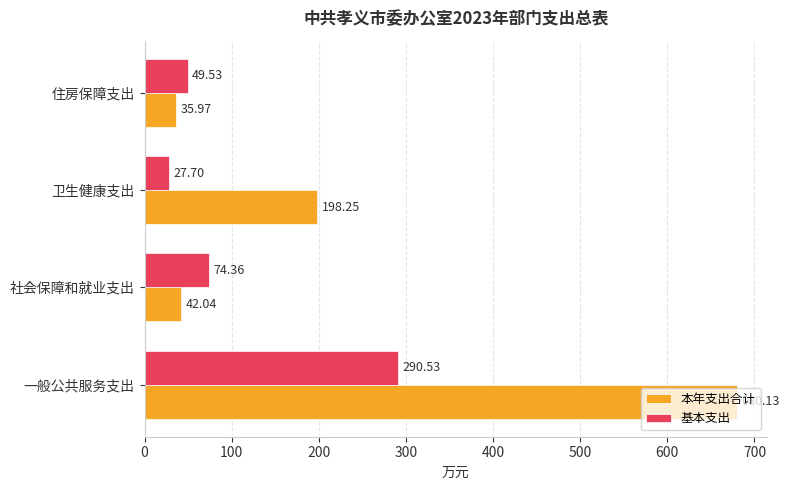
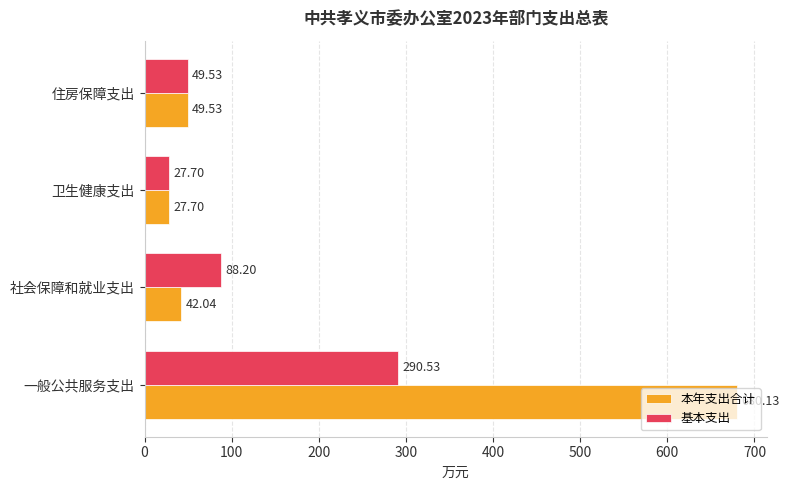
本年支出合计, 住房保障支出: 35.97 -> 49.53
本年支出合计, 卫生健康支出: 198.25 -> 27.70
基本支出, 社会保障和就业支出: 74.36 -> 88.20
